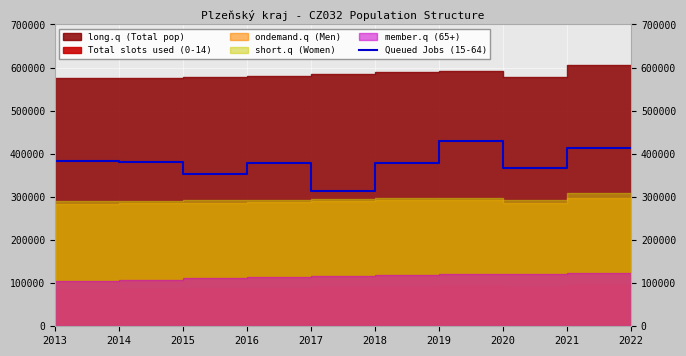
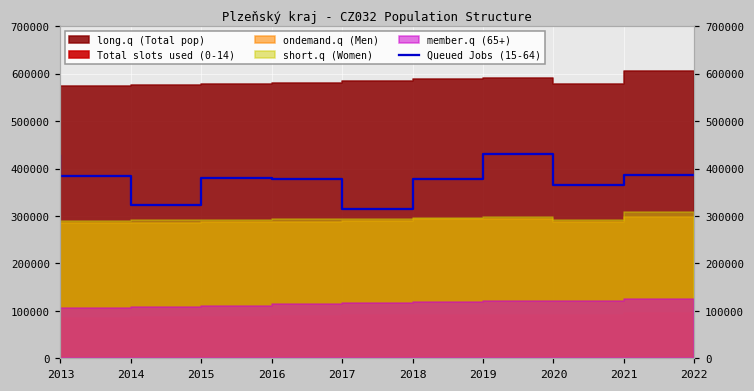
Queued Jobs (15-64), 2015: 380000 -> 320000
Queued Jobs (15-64), 2016: 350000 -> 380000
Queued Jobs (15-64), 2022: 410000 -> 390000
